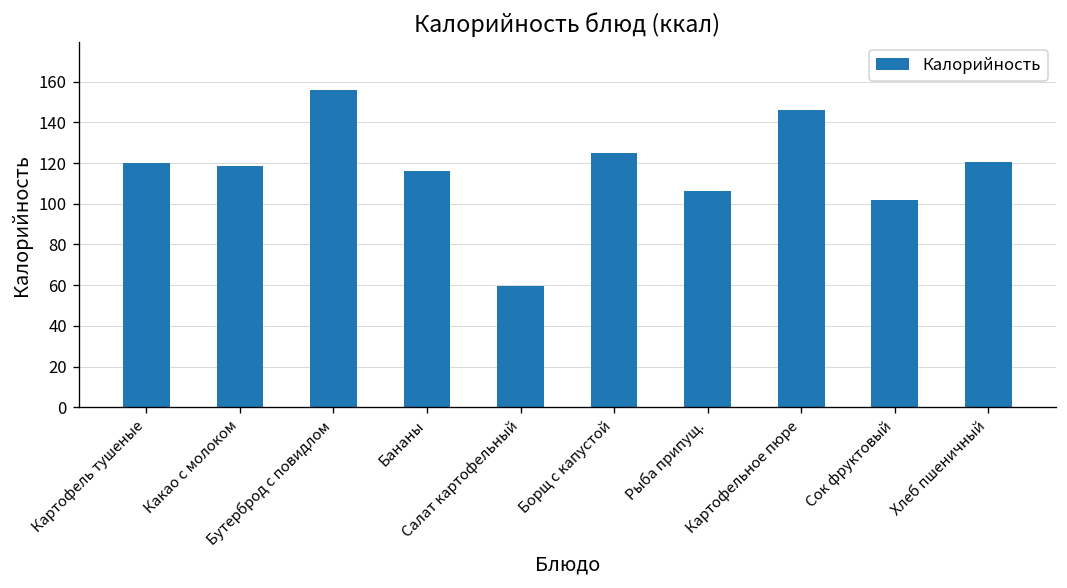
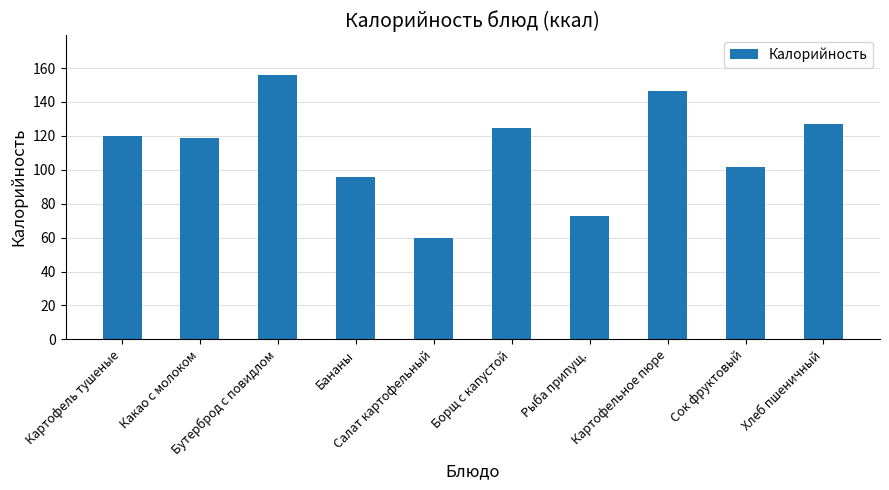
Бананы: 116 -> 96
Рыба припущ.: 106 -> 73
Хлеб пшеничный: 120 -> 127
